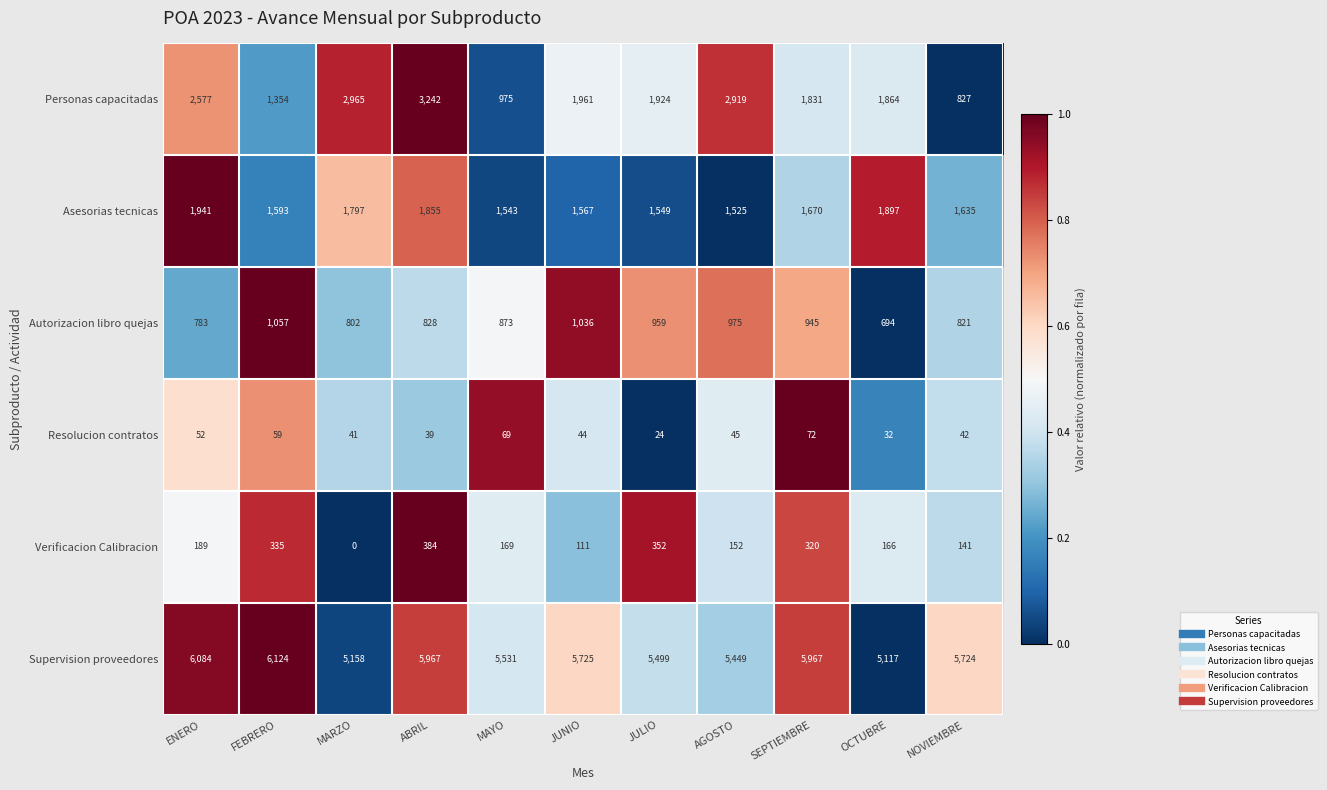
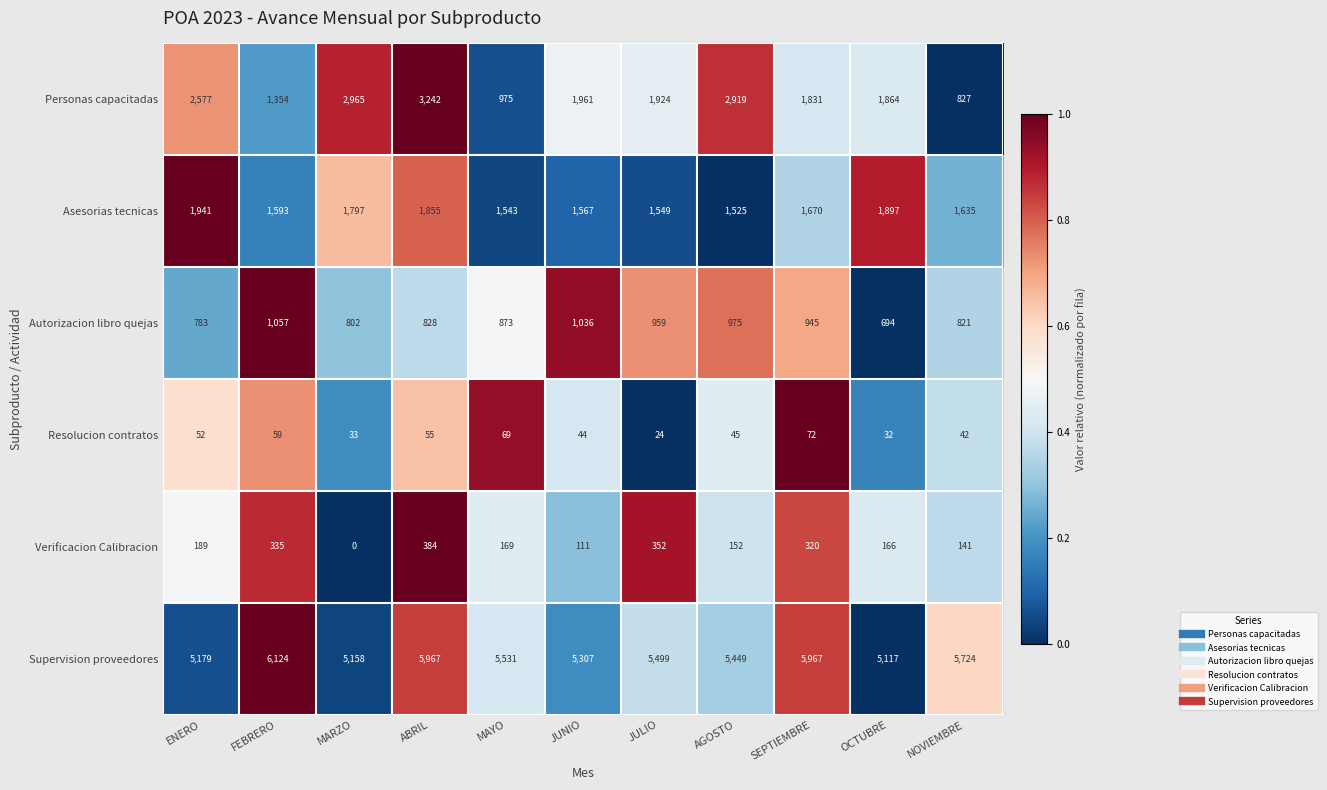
Resolucion contratos, MARZO: 41 -> 33
Resolucion contratos, ABRIL: 39 -> 55
Supervision proveedores, ENERO: 6,084 -> 5,179
Supervision proveedores, JUNIO: 5,725 -> 5,307
